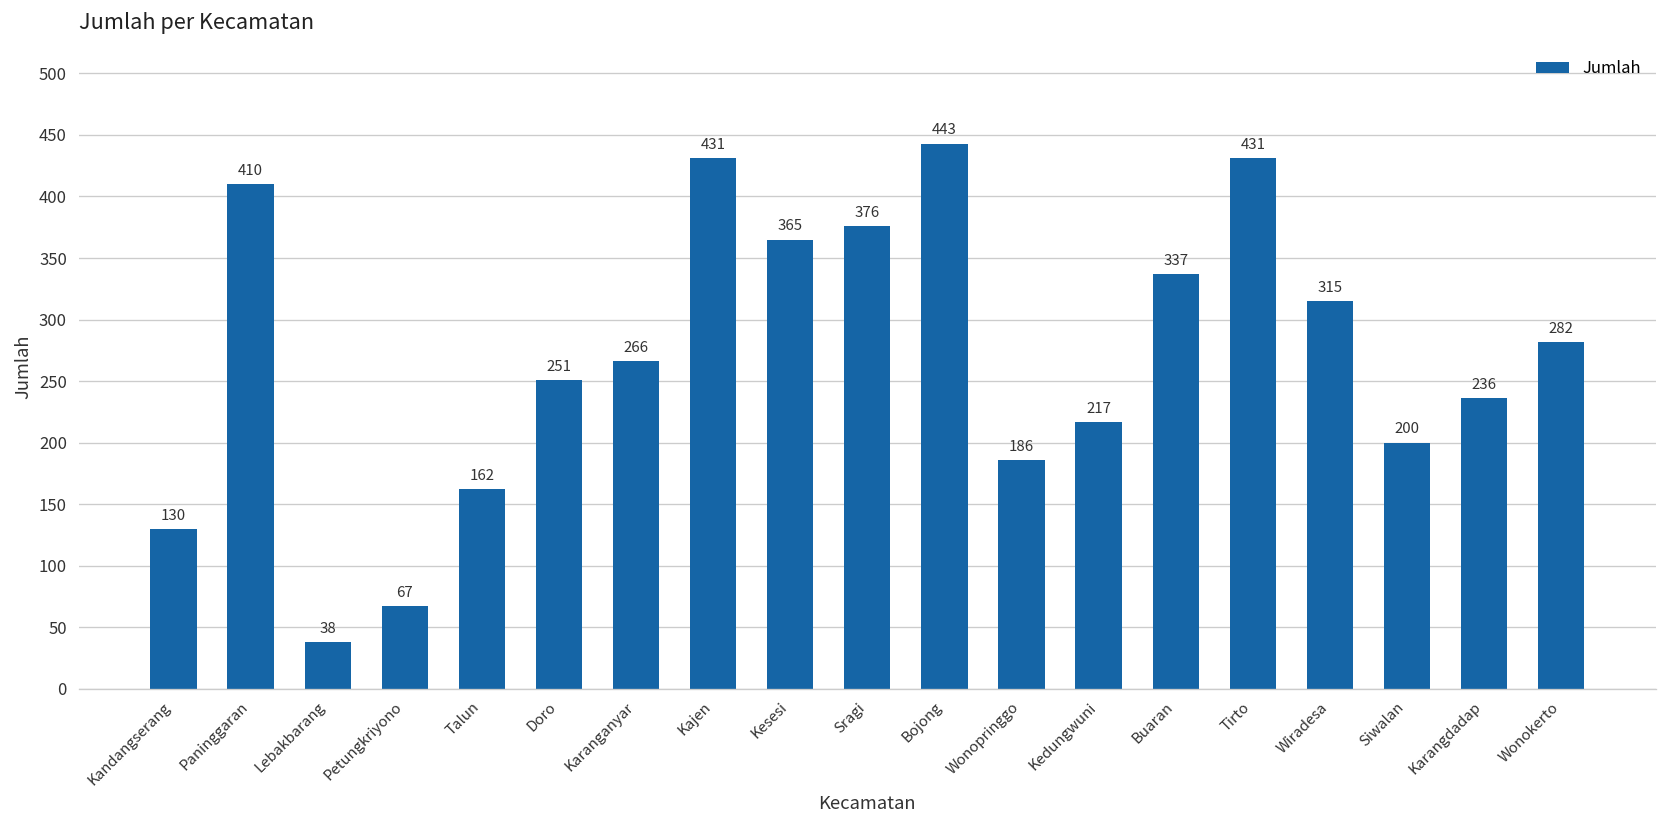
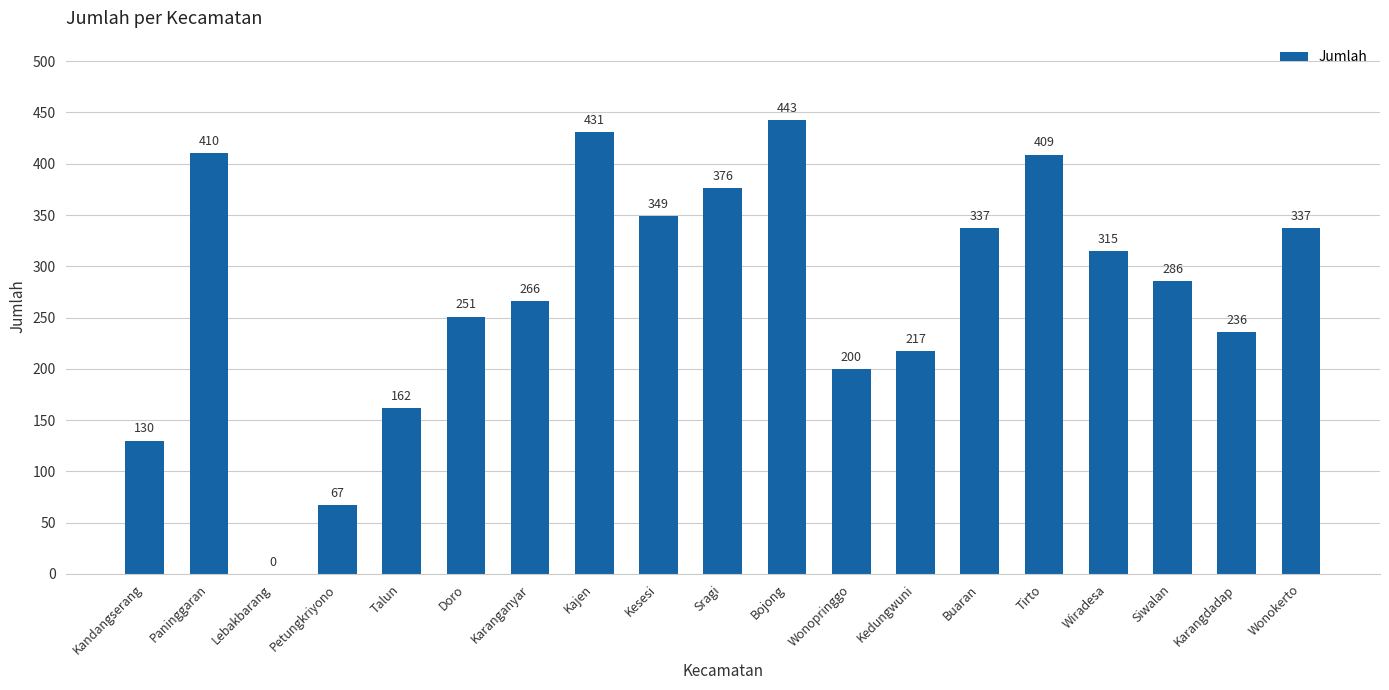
Lebakbarang: 38 -> 0
Kesesi: 365 -> 349
Wonopringgo: 186 -> 200
Tirto: 431 -> 409
Siwalan: 200 -> 286
Wonokerto: 282 -> 337
